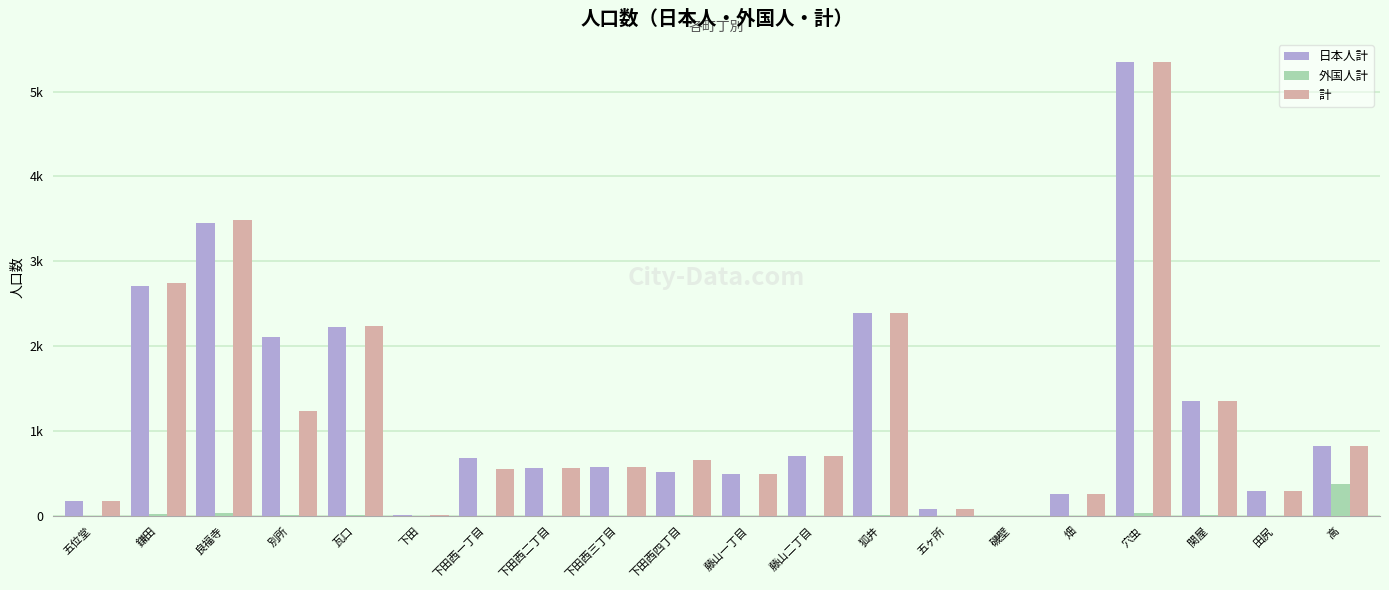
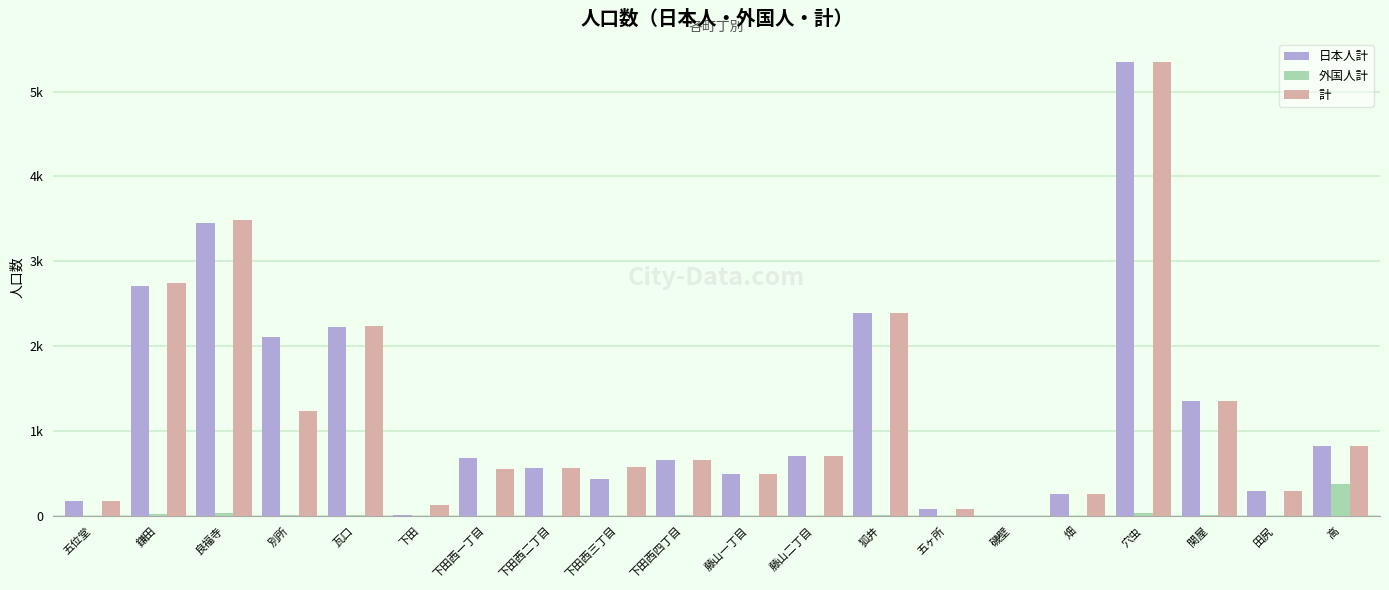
計, 下田: 0 -> 100
日本人計, 下田西三丁目: 600 -> 400
日本人計, 下田西四丁目: 500 -> 700
